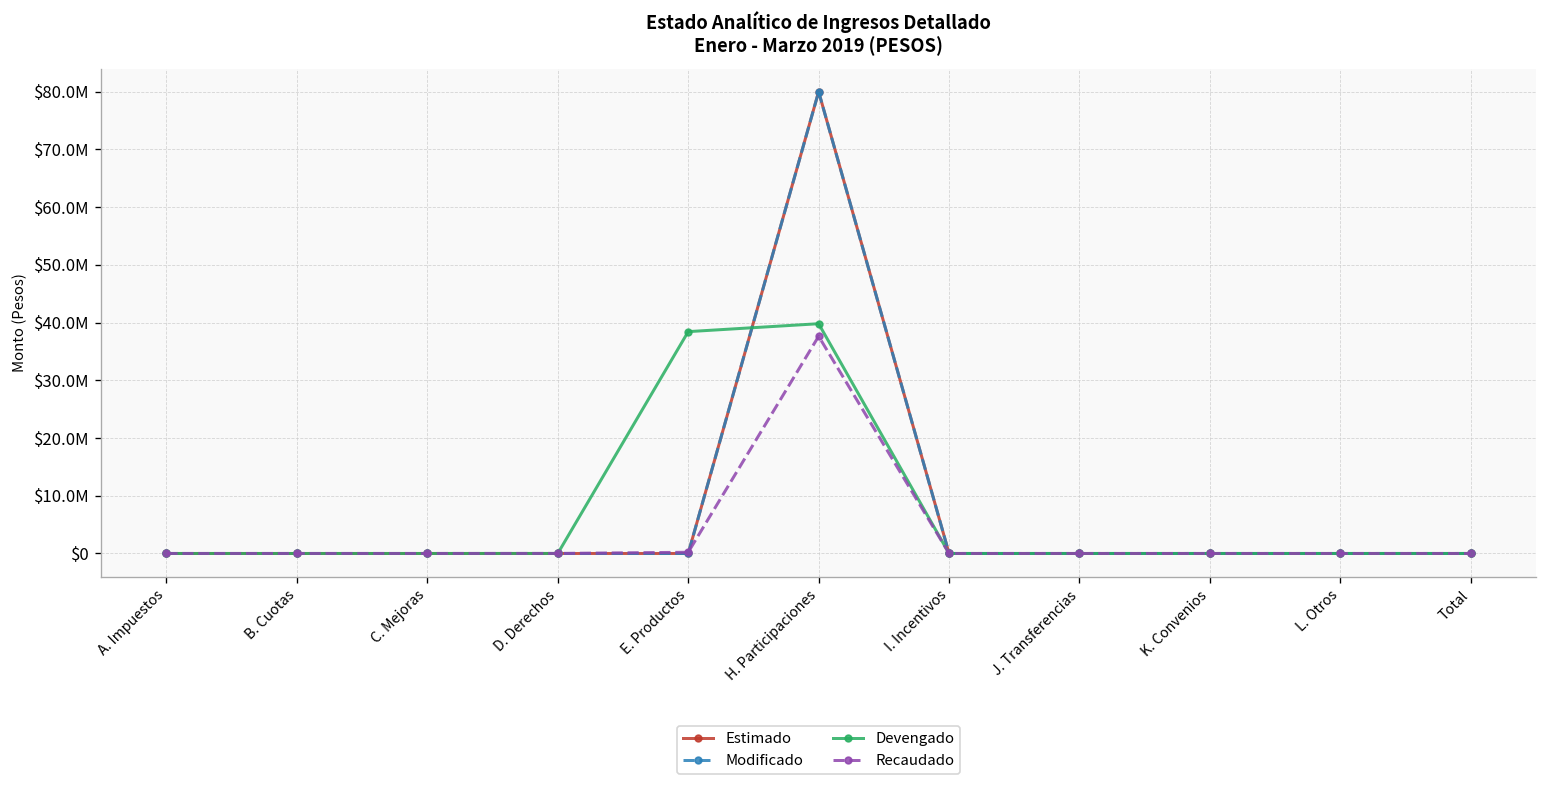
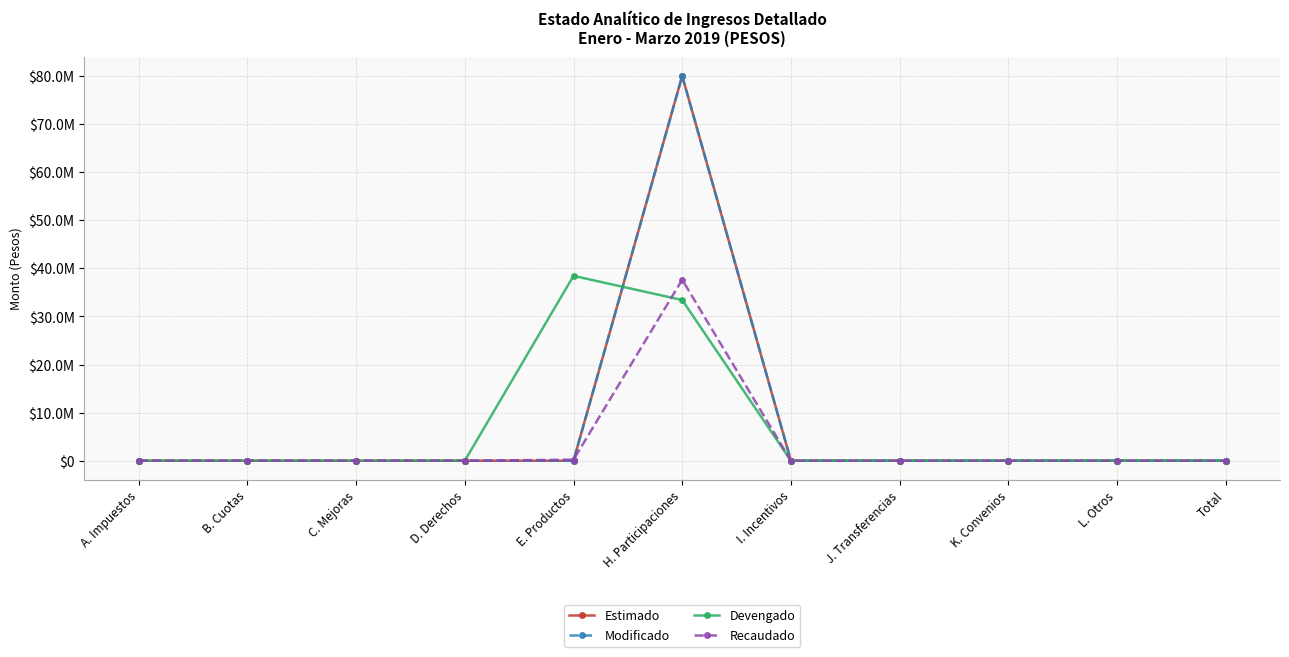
Devengado, H. Participaciones: $40000000 -> $33000000
